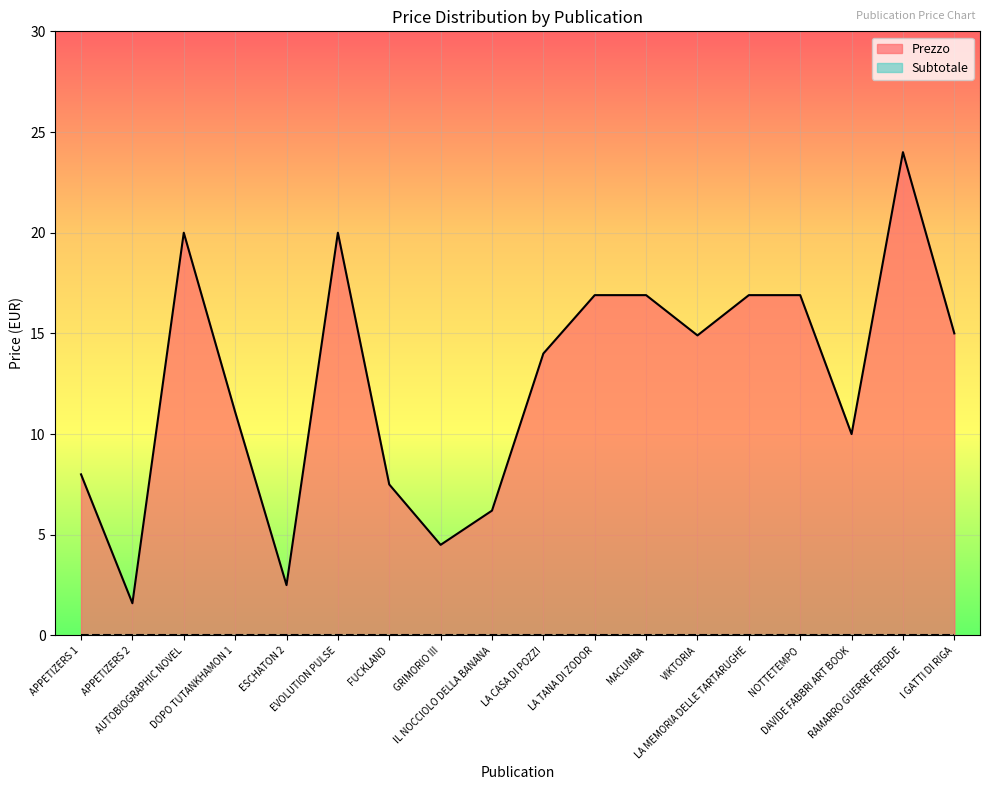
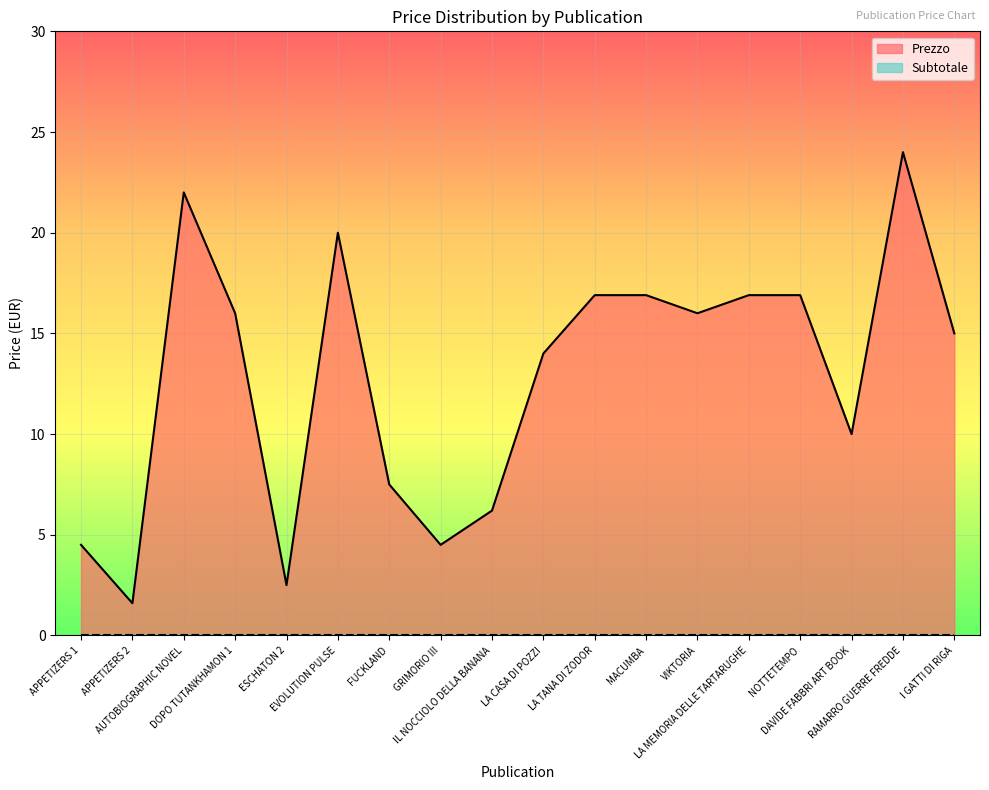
Prezzo, APPETIZERS 1: 8.0 -> 4.5
Prezzo, AUTOBIOGRAPHIC NOVEL: 20 -> 22
Prezzo, DOPO TUTANKHAMON 1: 11.1 -> 16.0
Prezzo, VIKTORIA: 14.9 -> 16.0
